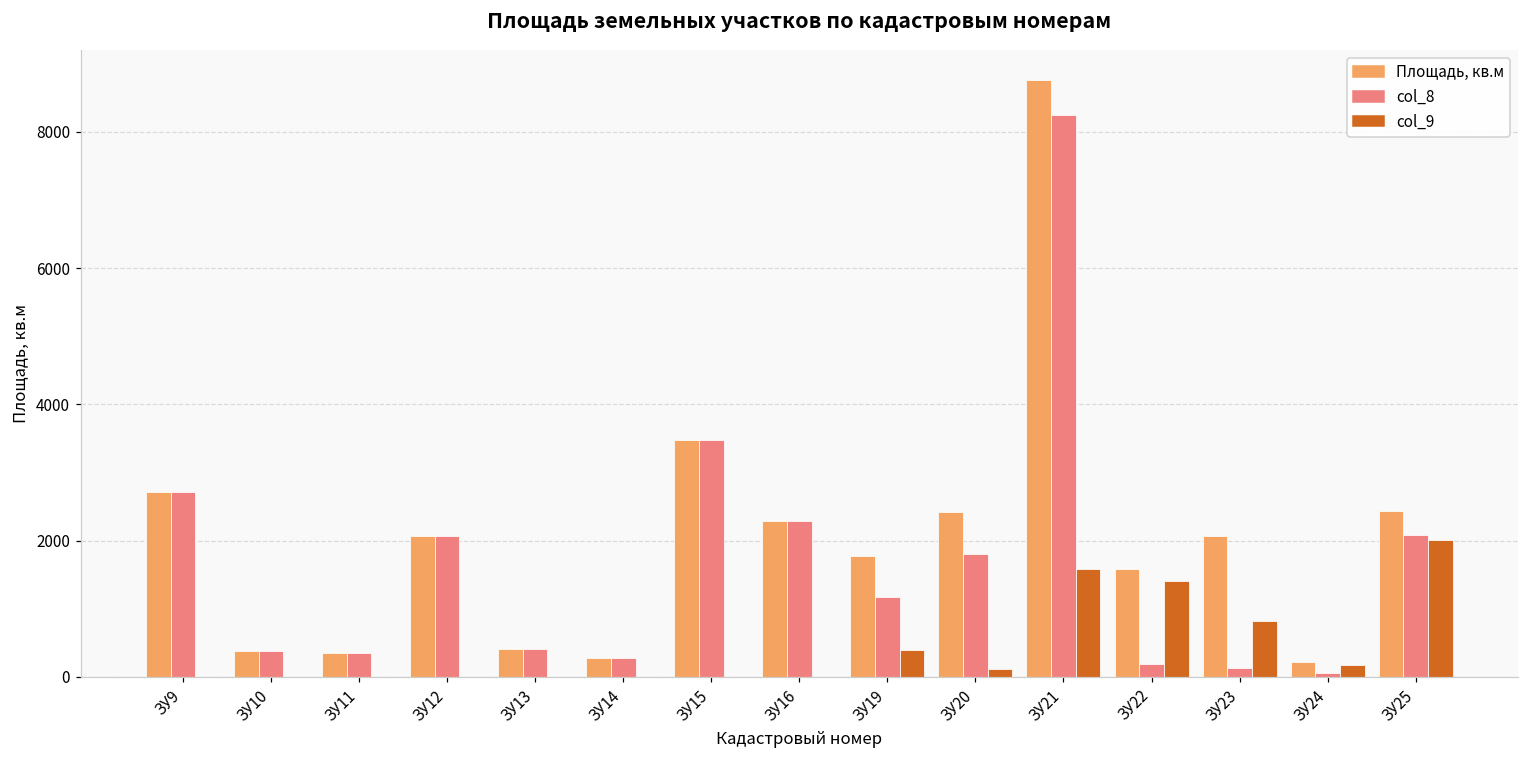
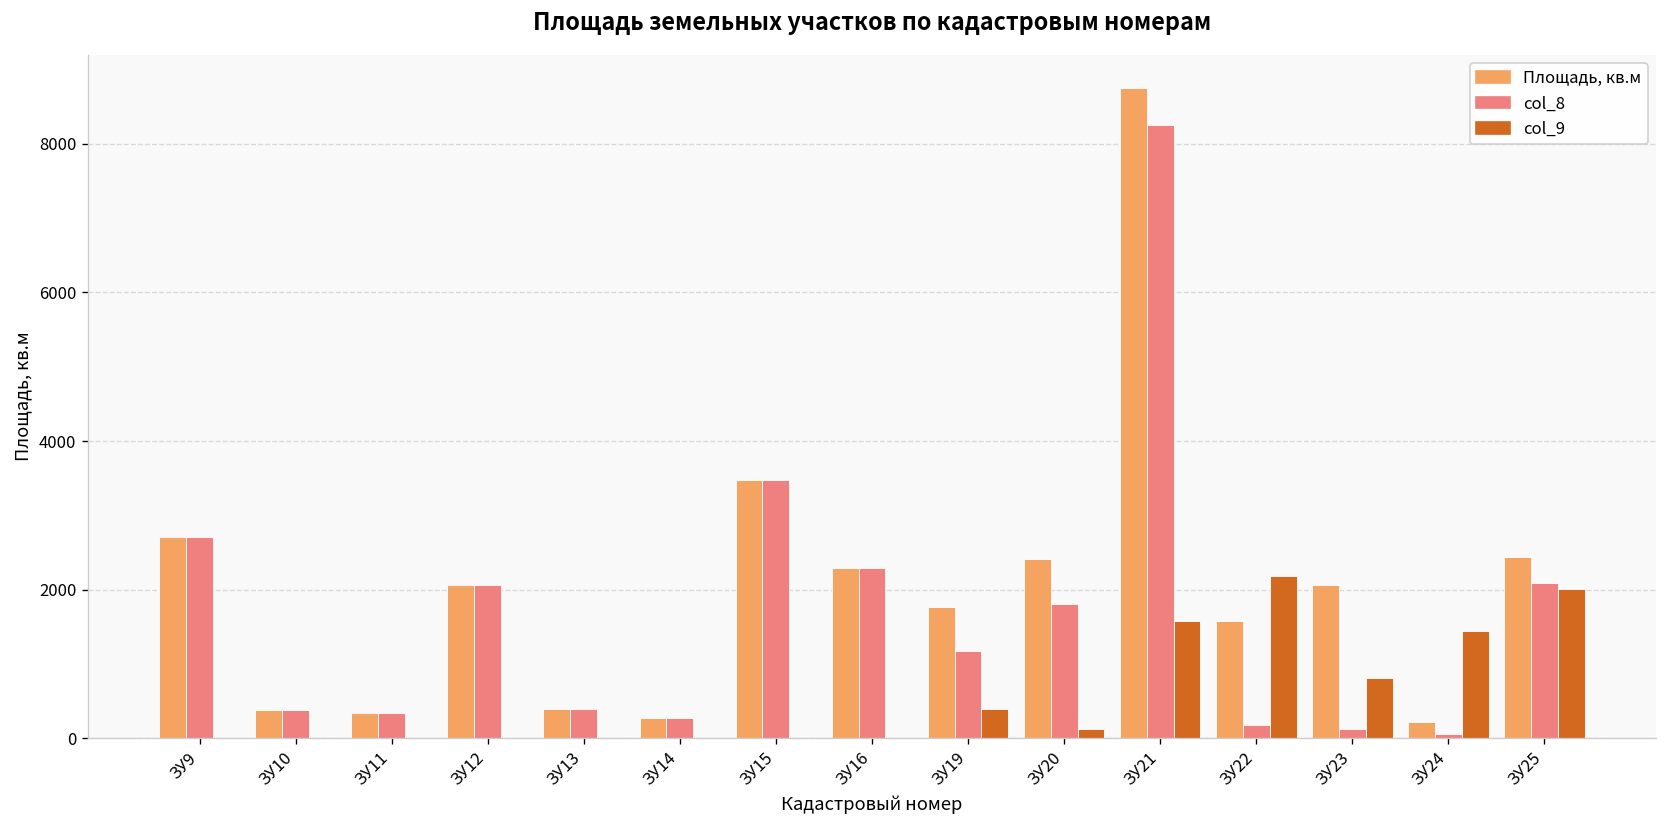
col_9, ЗУ22: 1400 -> 2200
col_9, ЗУ24: 200 -> 1400
